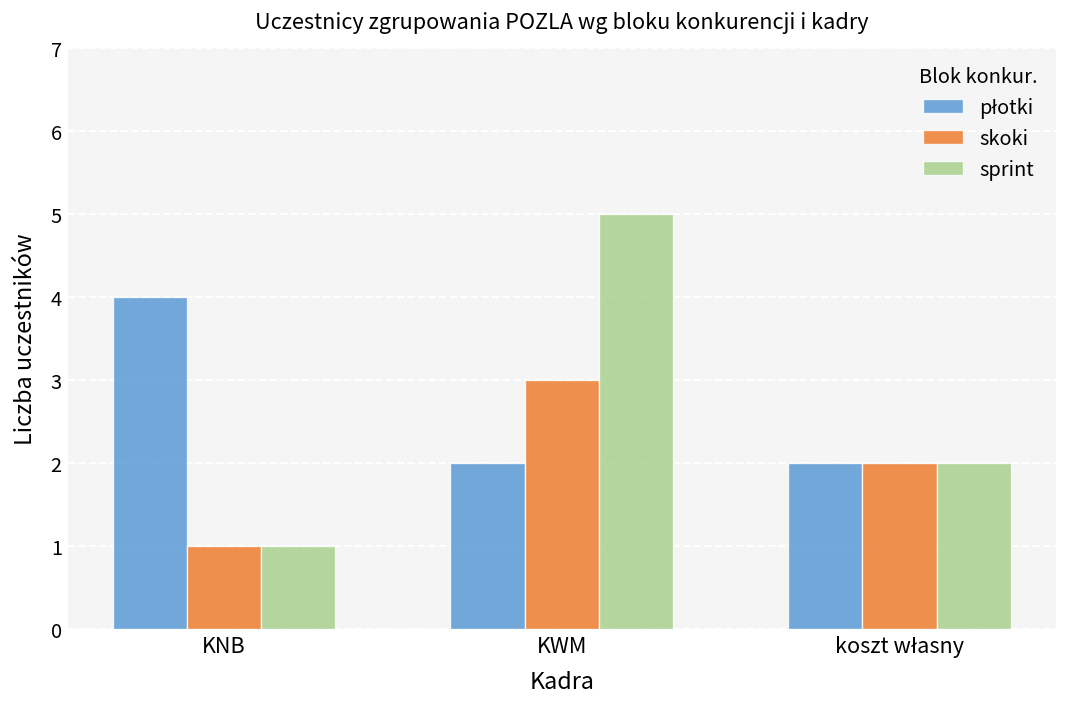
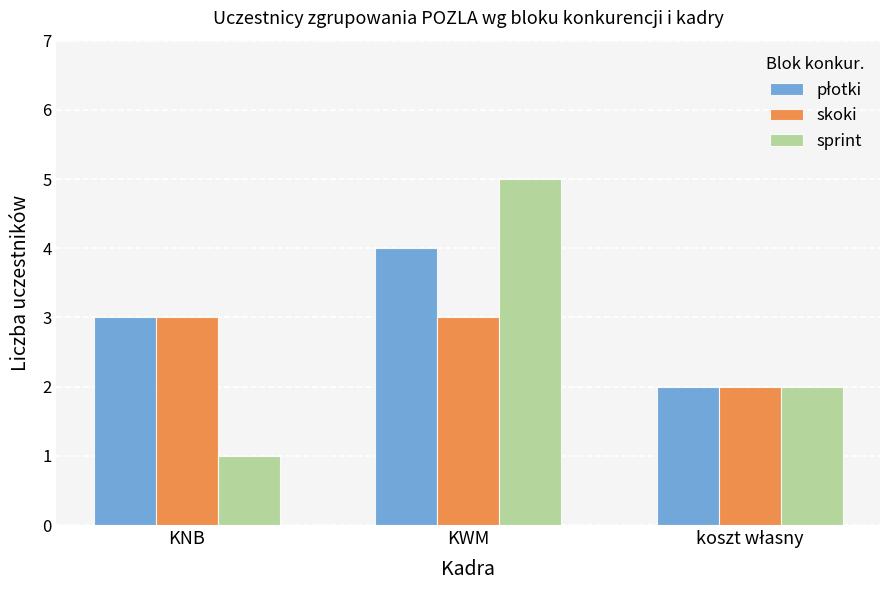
płotki, KNB: 4 -> 3
skoki, KNB: 1 -> 3
płotki, KWM: 2 -> 4
